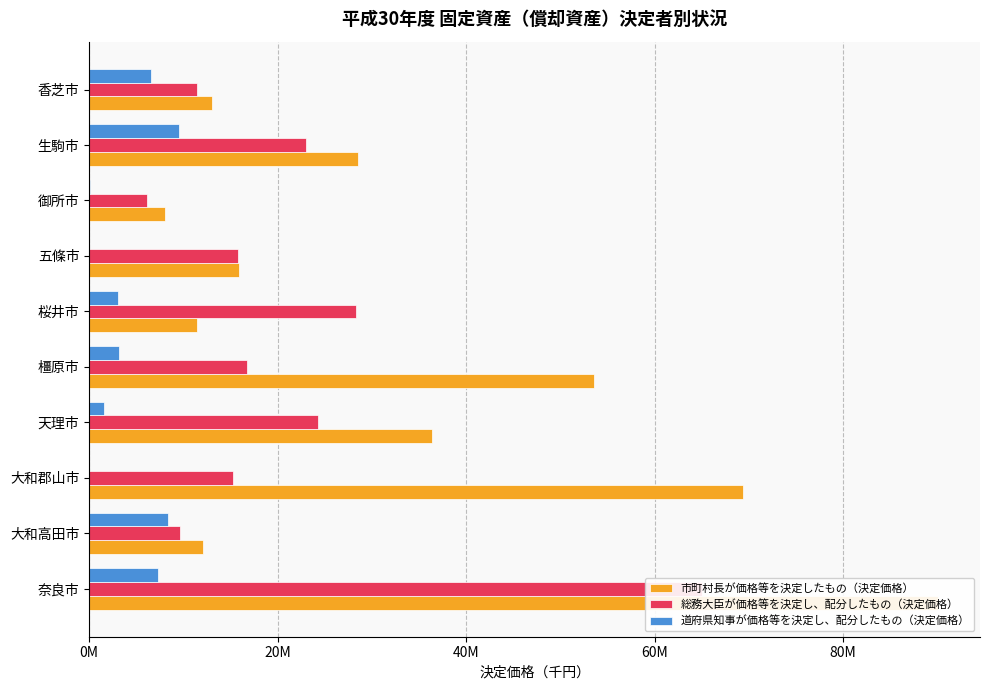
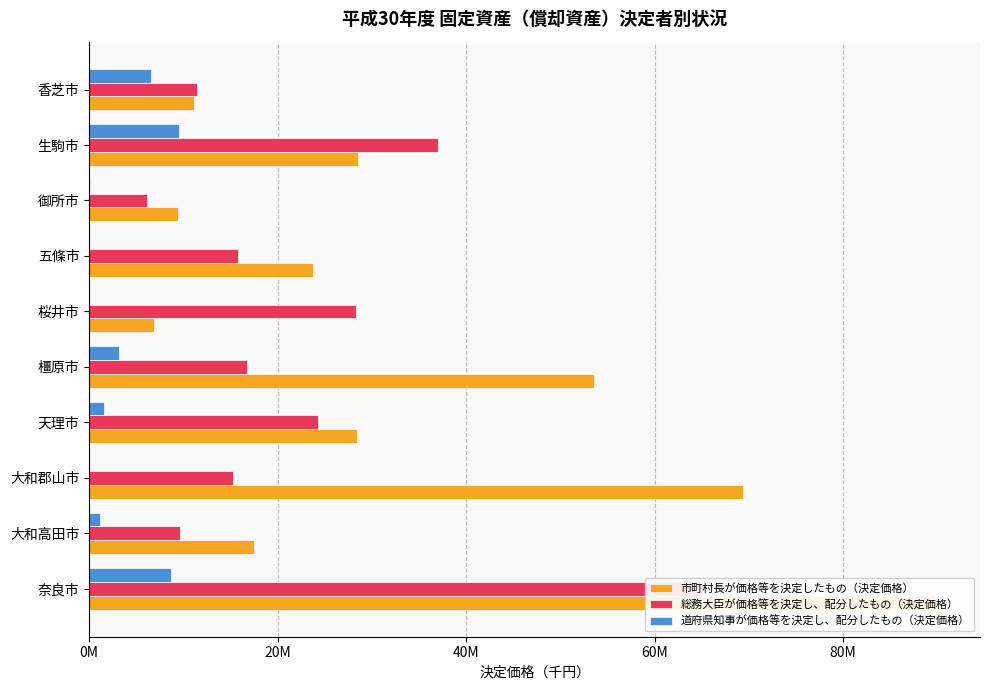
市町村長が価格等を決定したもの（決定価格）, 香芝市: 13000000 -> 11000000
総務大臣が価格等を決定し、配分したもの（決定価格）, 生駒市: 23000000 -> 37000000
市町村長が価格等を決定したもの（決定価格）, 御所市: 8000000 -> 9000000
市町村長が価格等を決定したもの（決定価格）, 五條市: 16000000 -> 24000000
道府県知事が価格等を決定し、配分したもの（決定価格）, 桜井市: 3000000 -> 0
市町村長が価格等を決定したもの（決定価格）, 桜井市: 11000000 -> 7000000
市町村長が価格等を決定したもの（決定価格）, 天理市: 36000000 -> 28000000
道府県知事が価格等を決定し、配分したもの（決定価格）, 大和高田市: 8000000 -> 1000000
市町村長が価格等を決定したもの（決定価格）, 大和高田市: 12000000 -> 18000000
道府県知事が価格等を決定し、配分したもの（決定価格）, 奈良市: 7000000 -> 9000000
